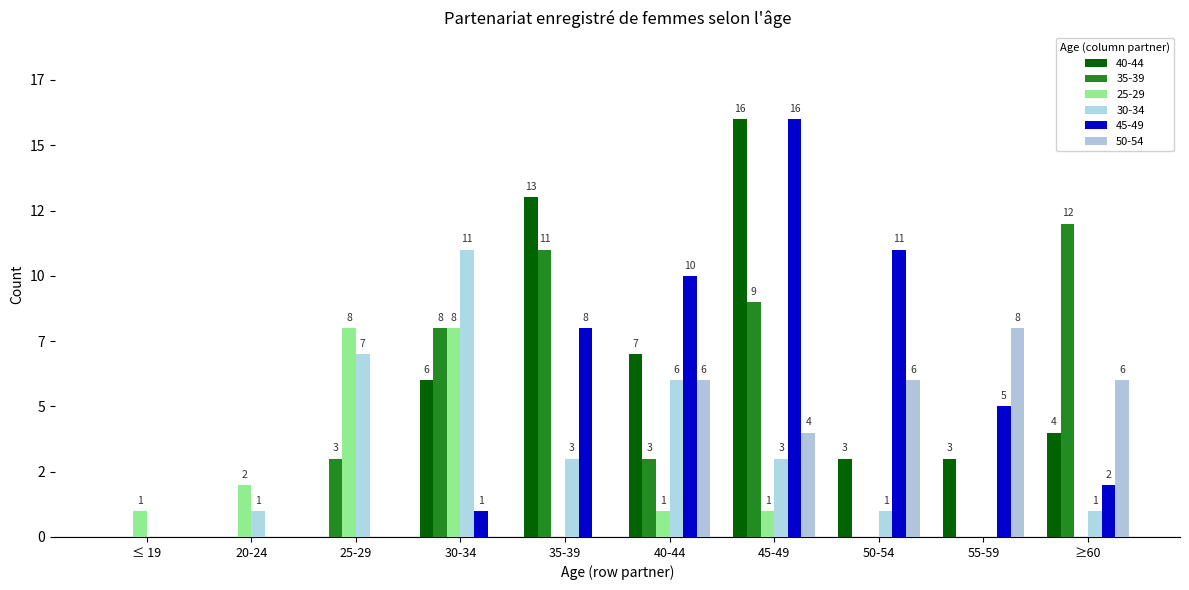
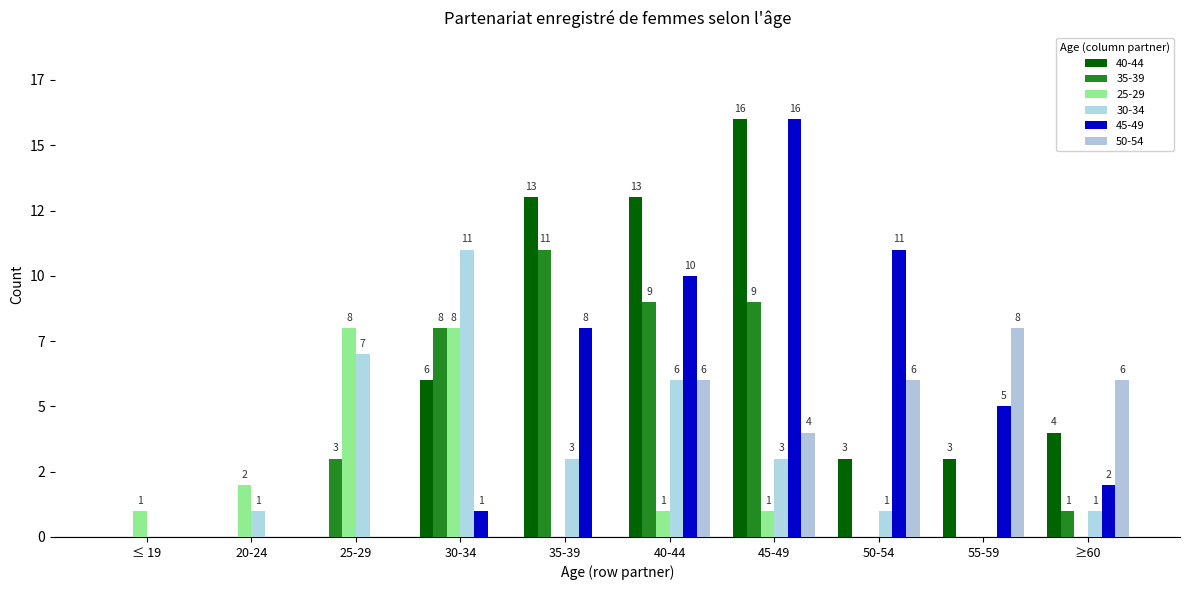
40-44, 40-44: 7 -> 13
35-39, 40-44: 3 -> 9
35-39, ≥60: 12 -> 1
